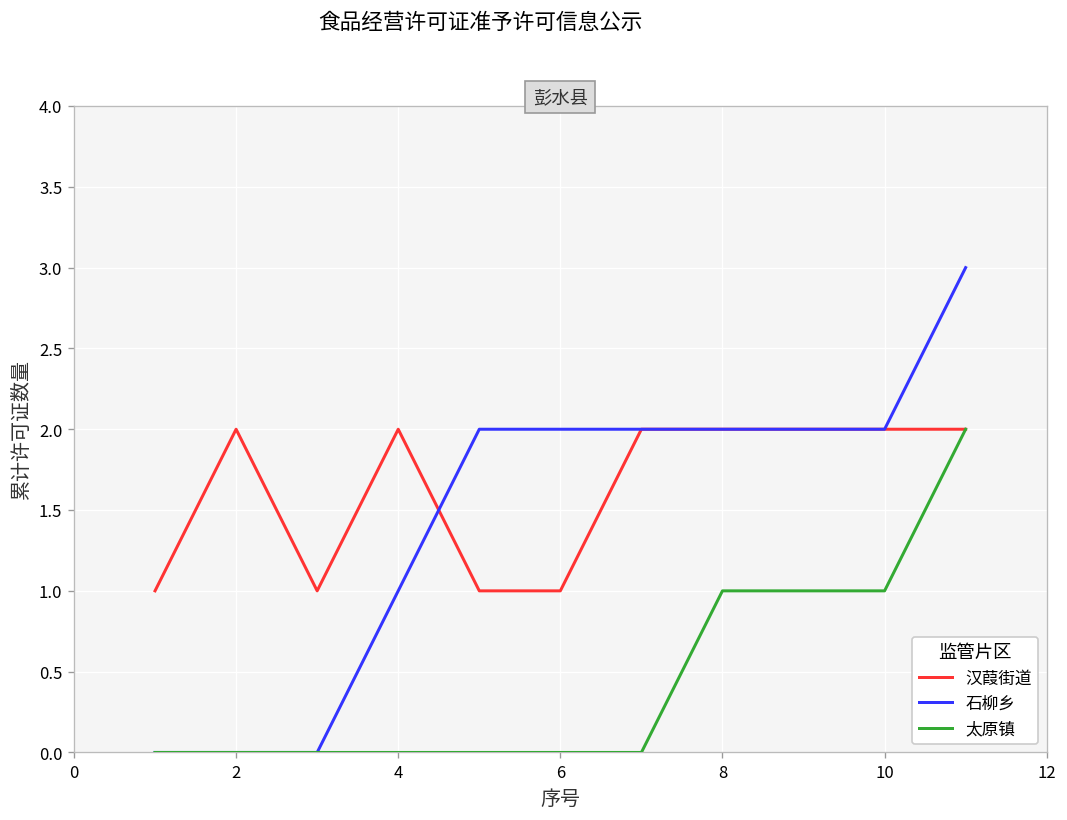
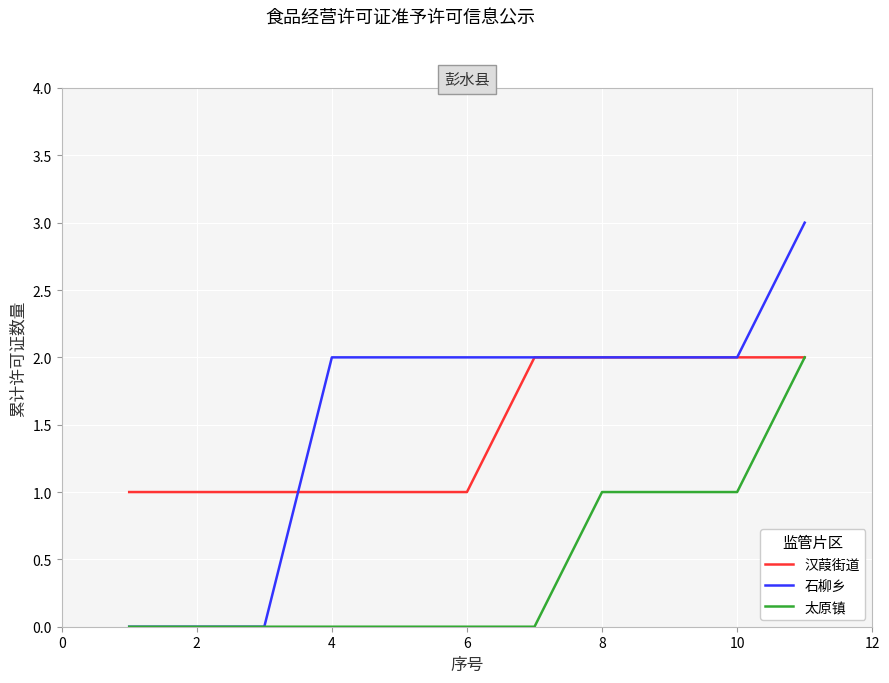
汉葭街道, 2: 2 -> 1
汉葭街道, 4: 2 -> 1
石柳乡, 4: 1 -> 2
